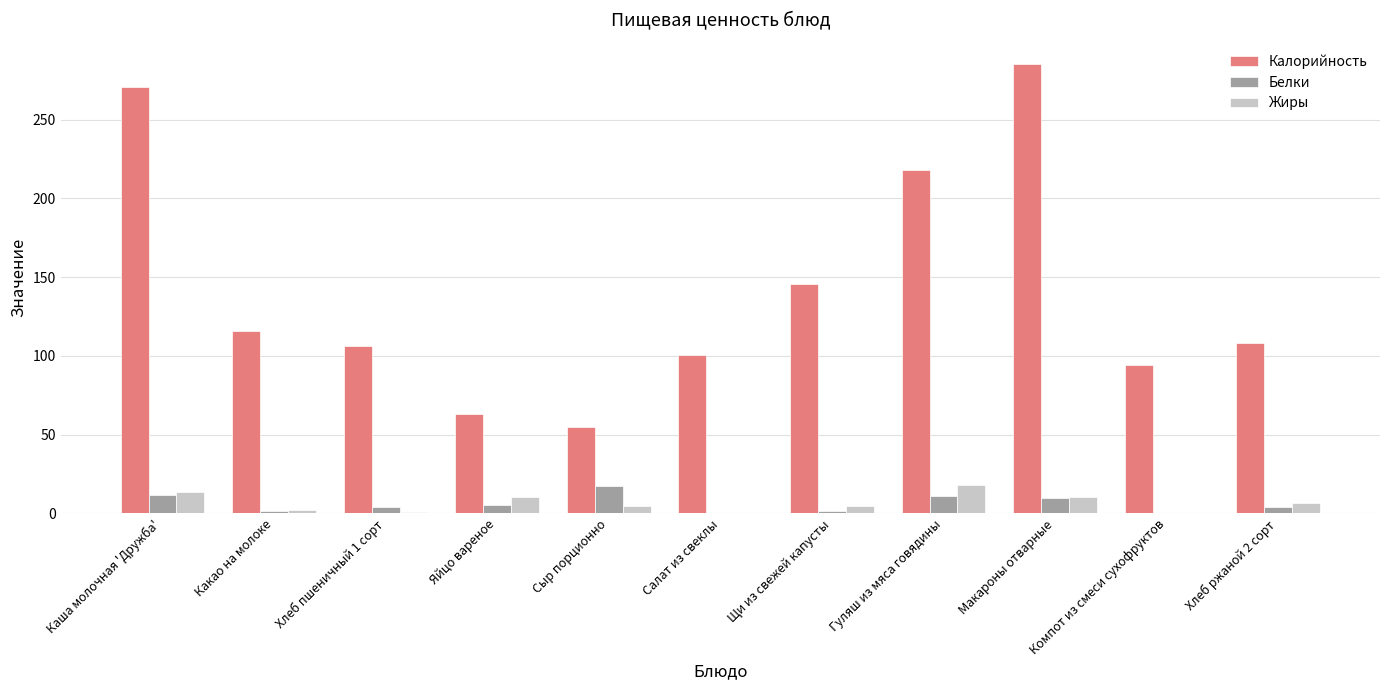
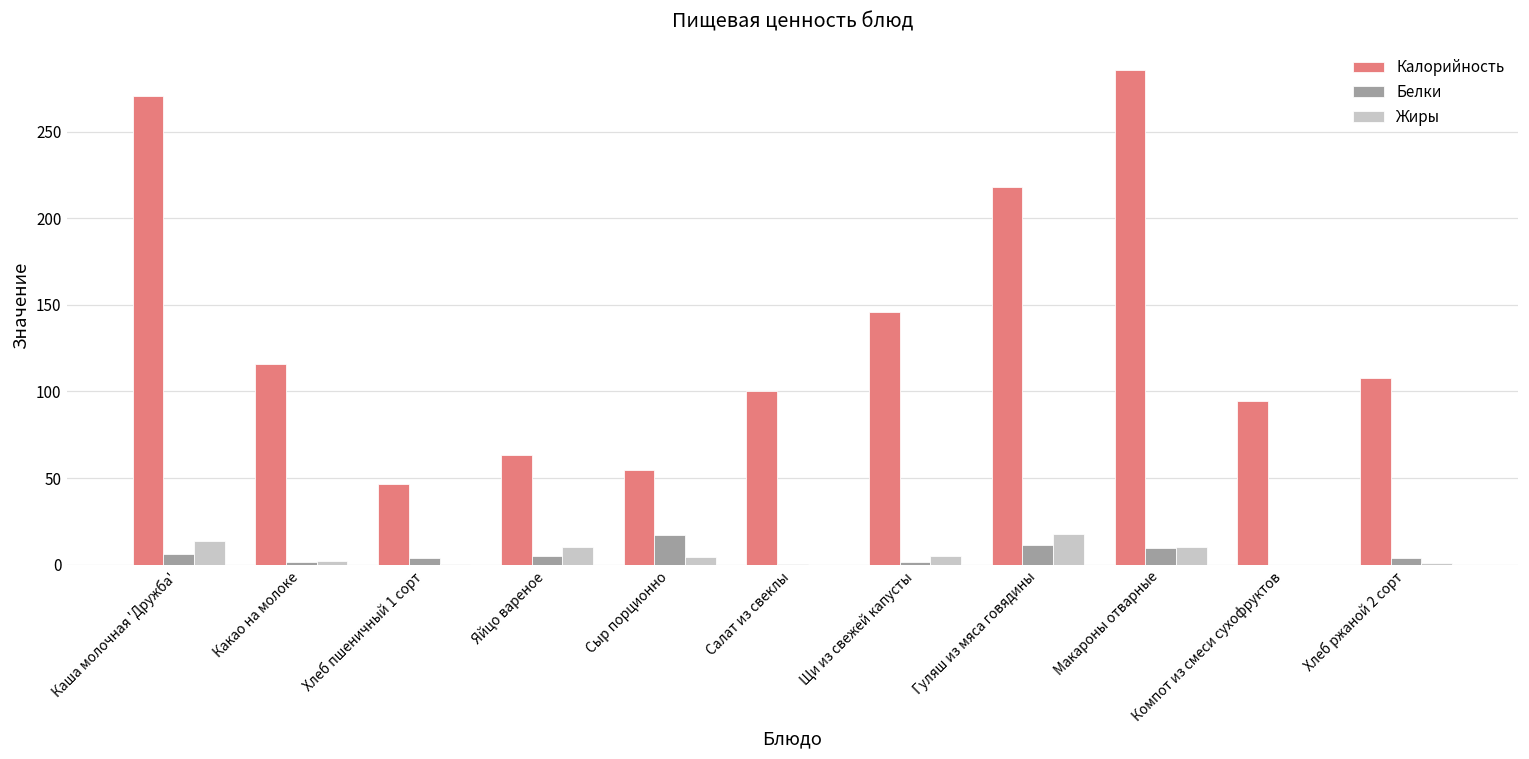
Белки, Каша молочная 'Дружба': 12 -> 6
Калорийность, Хлеб пшеничный 1 сорт: 106 -> 47
Жиры, Хлеб ржаной 2 сорт: 7 -> 1
